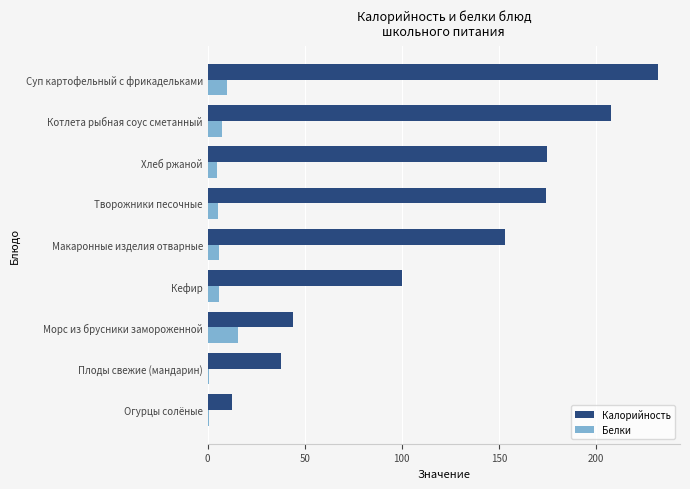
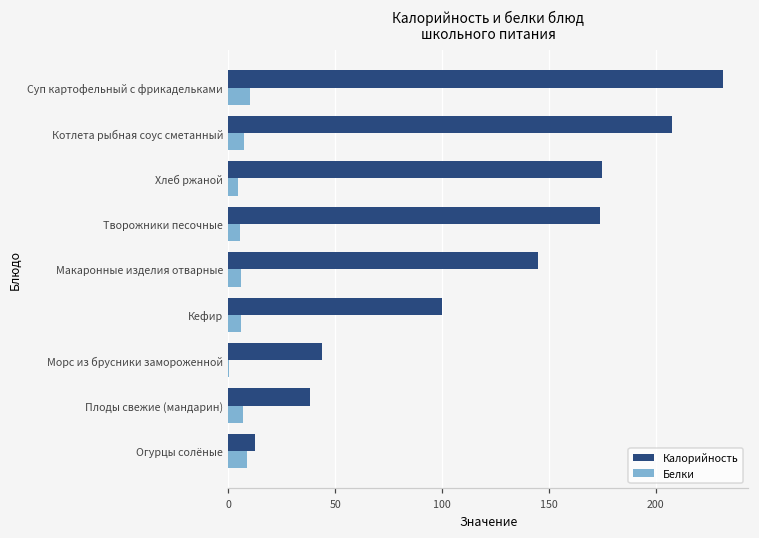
Калорийность, Макаронные изделия отварные: 153 -> 145
Белки, Морс из брусники замороженной: 16 -> 0
Белки, Плоды свежие (мандарин): 1 -> 7
Белки, Огурцы солёные: 0 -> 9
